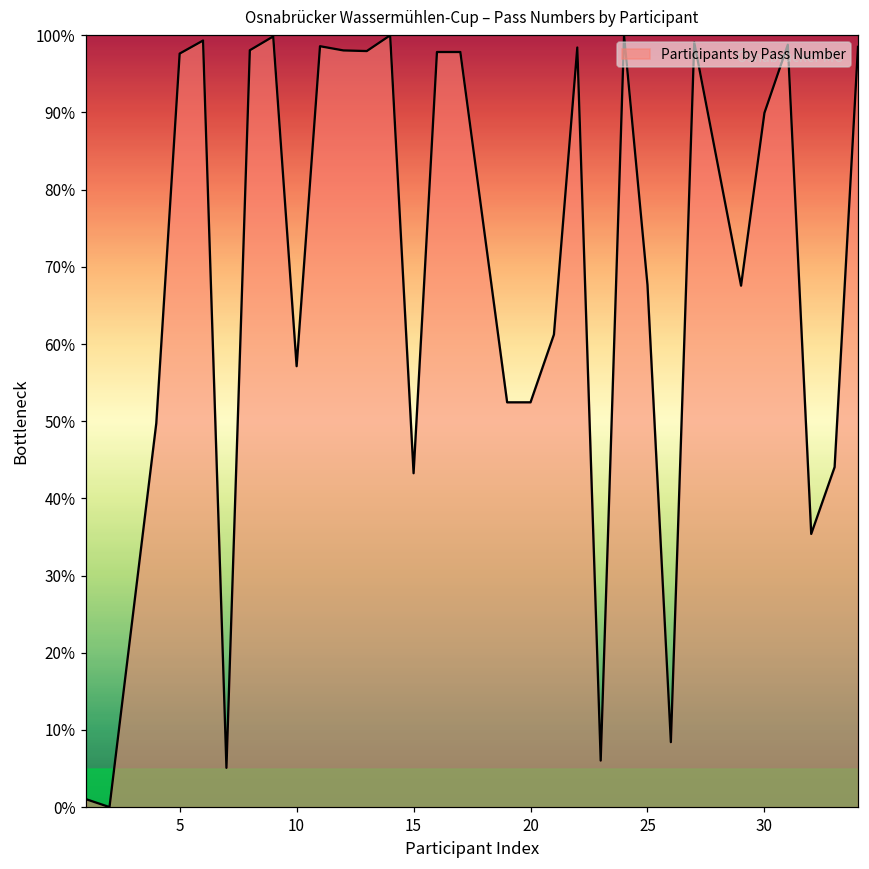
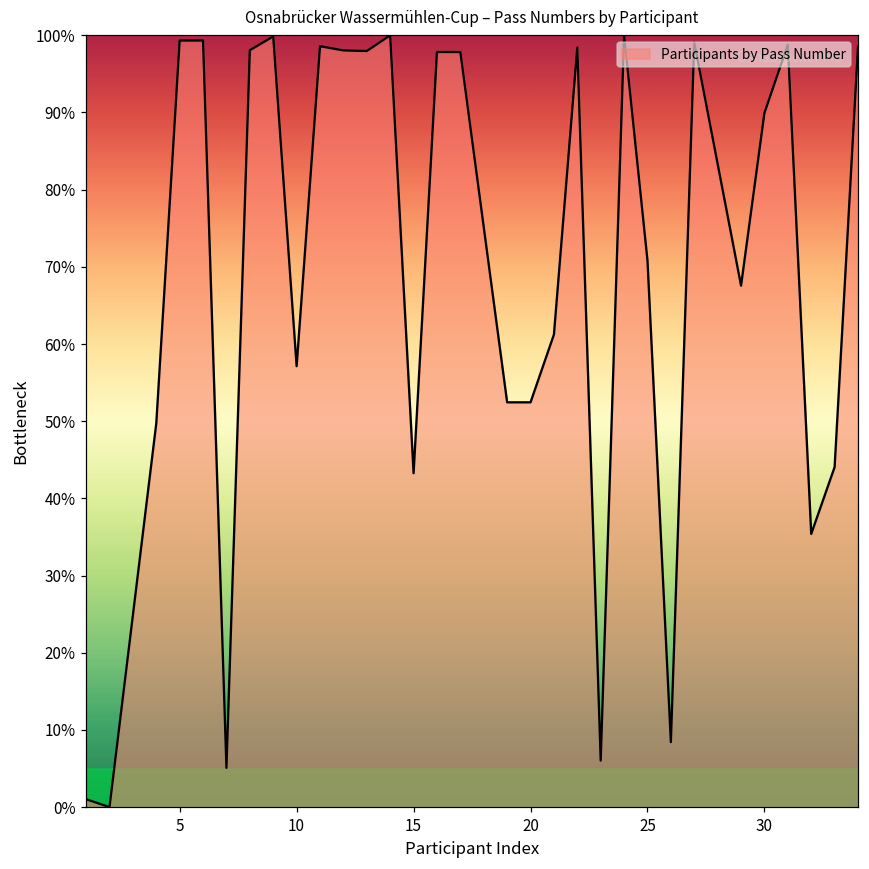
5: 98% -> 99%
25: 68% -> 71%
